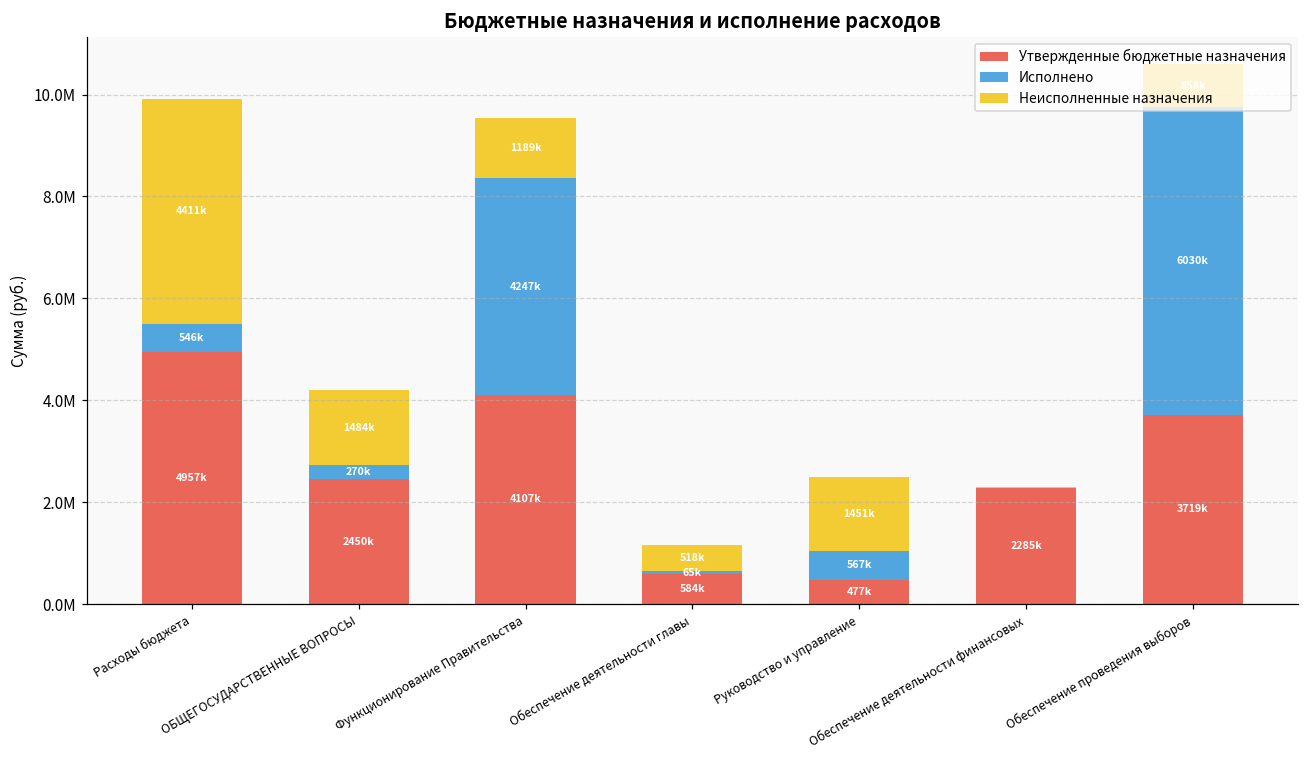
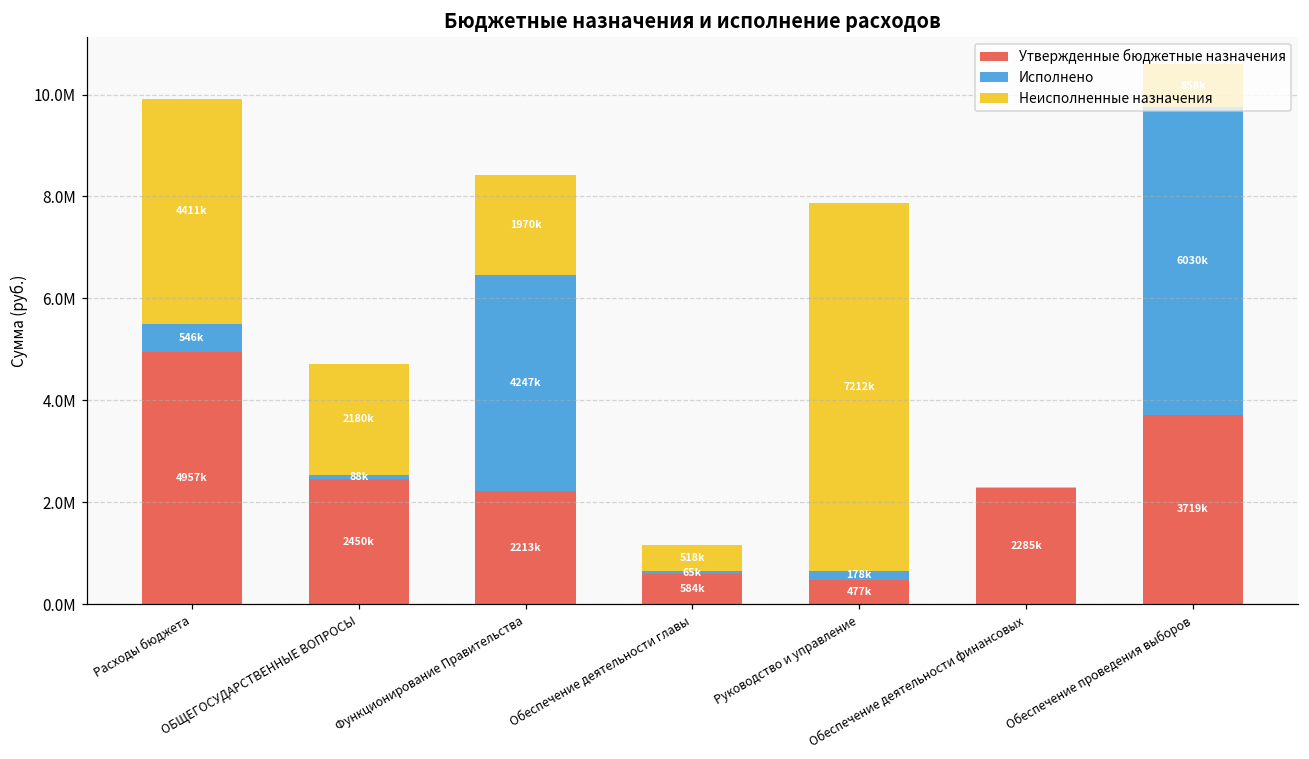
Исполнено, ОБЩЕГОСУДАРСТВЕННЫЕ ВОПРОСЫ: 270k -> 88k
Неисполненные назначения, ОБЩЕГОСУДАРСТВЕННЫЕ ВОПРОСЫ: 1484k -> 2180k
Утвержденные бюджетные назначения, Функционирование Правительства: 4107k -> 2213k
Неисполненные назначения, Функционирование Правительства: 1189k -> 1970k
Исполнено, Руководство и управление: 567k -> 178k
Неисполненные назначения, Руководство и управление: 1451k -> 7212k
